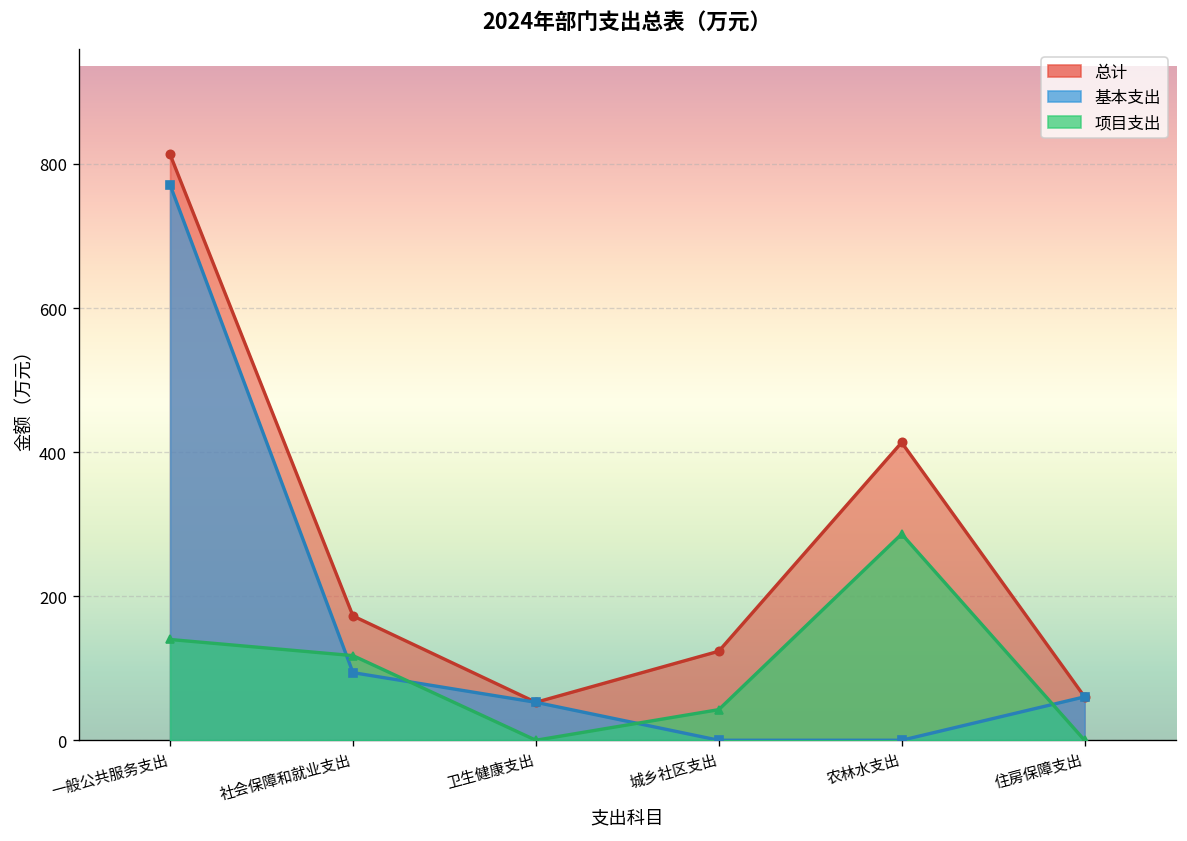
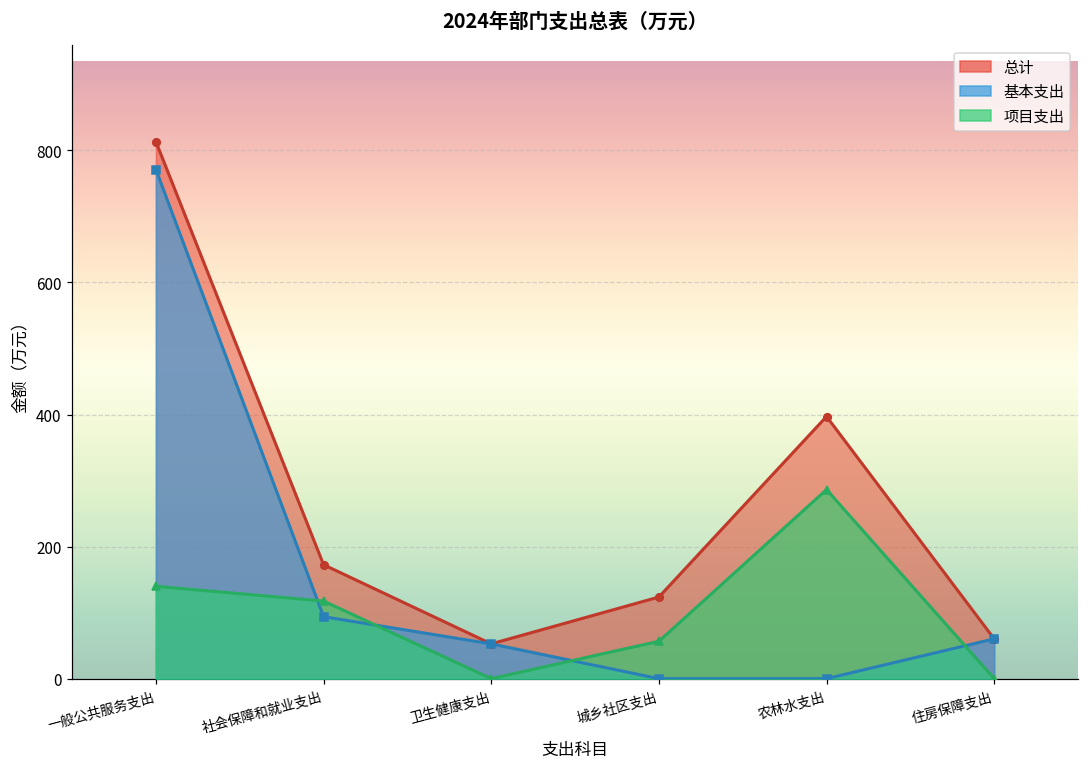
项目支出, 城乡社区支出: 40 -> 60
总计, 农林水支出: 410 -> 400
